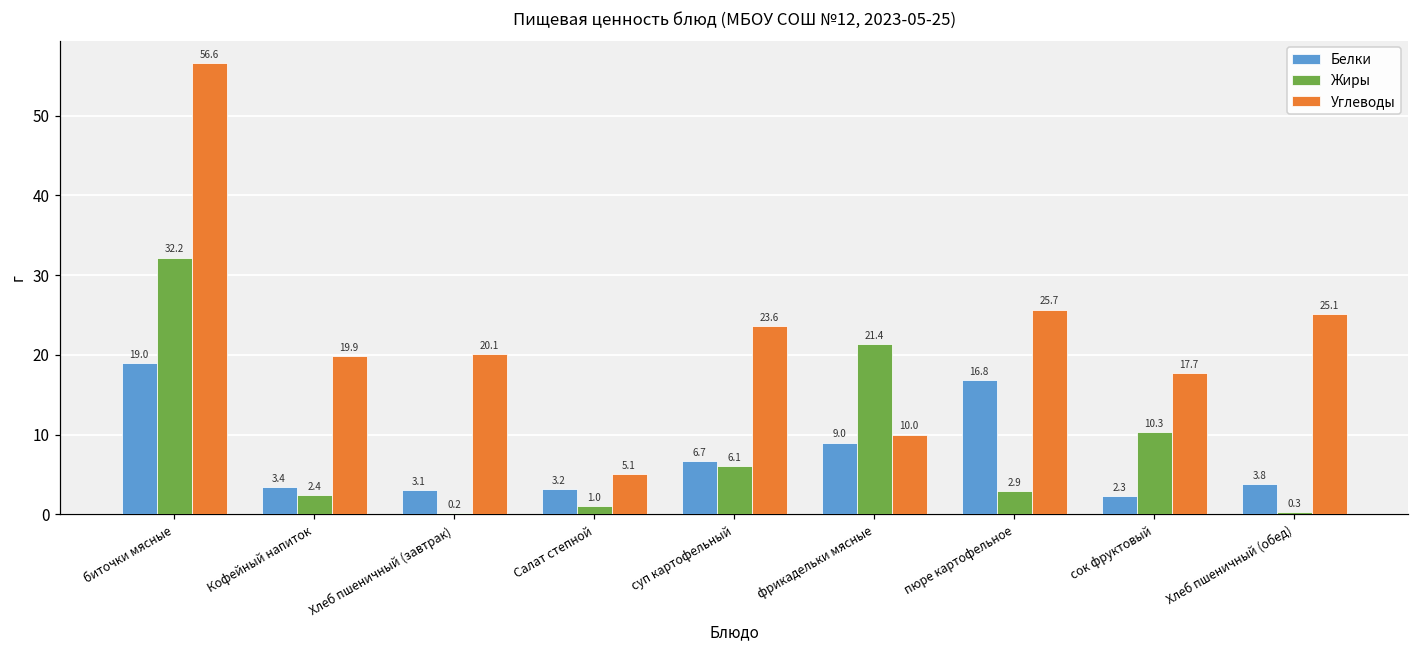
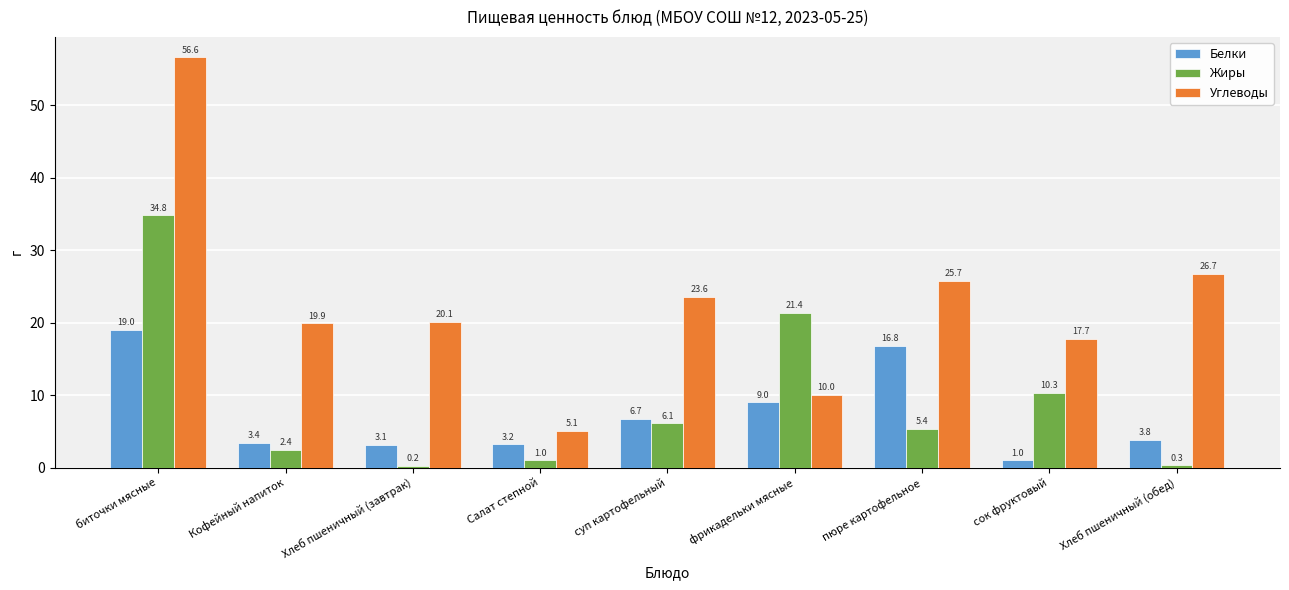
Жиры, биточки мясные: 32.2 -> 34.8
Жиры, пюре картофельное: 2.9 -> 5.4
Белки, сок фруктовый: 2.3 -> 1.0
Углеводы, Хлеб пшеничный (обед): 25.1 -> 26.7
